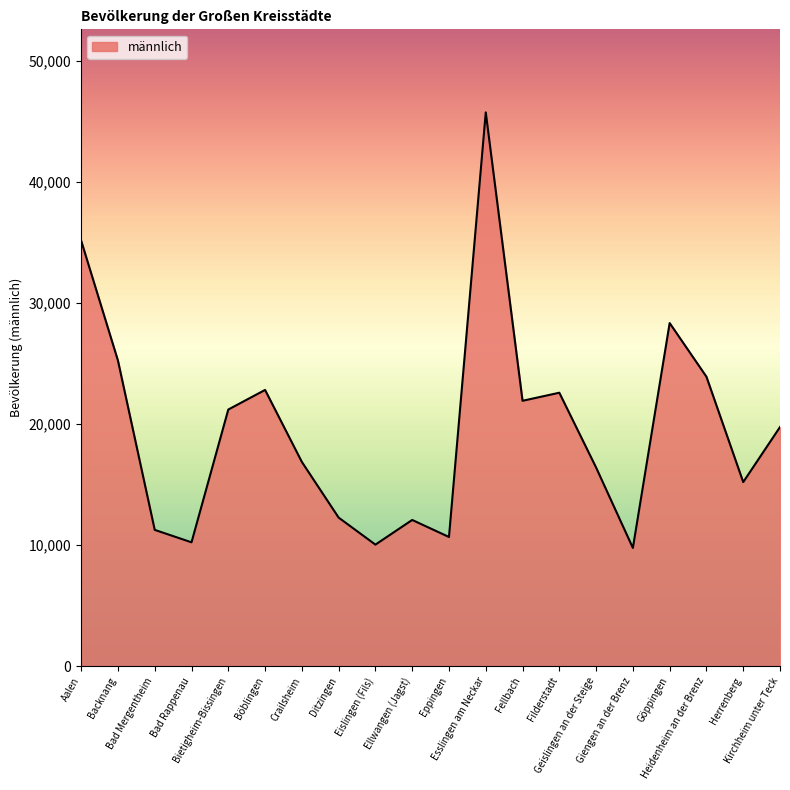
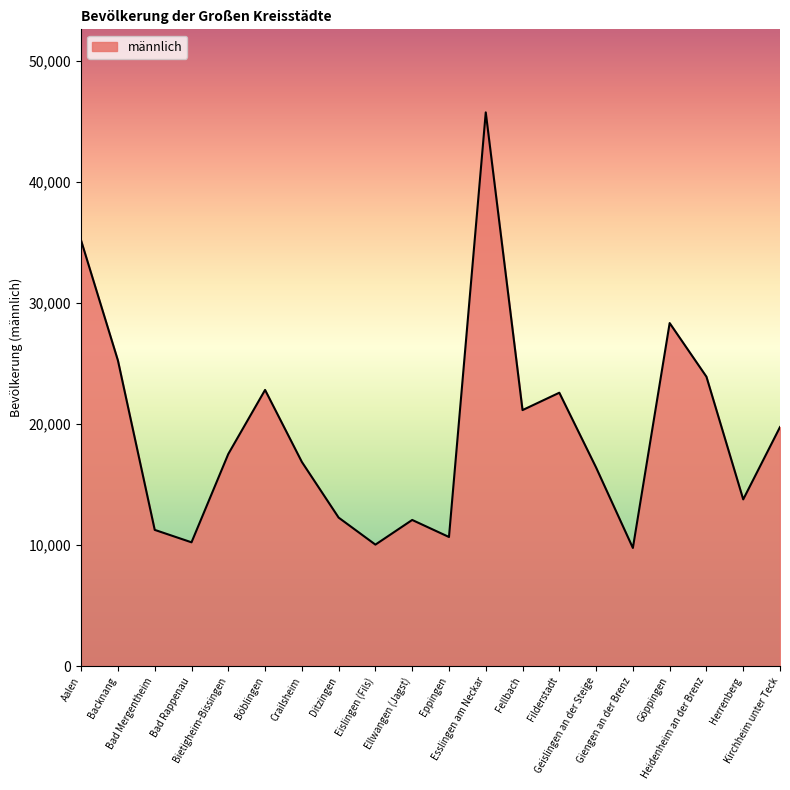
Bietigheim-Bissingen: 21,200 -> 17,500
Fellbach: 21,900 -> 21,100
Herrenberg: 15,200 -> 13,800
